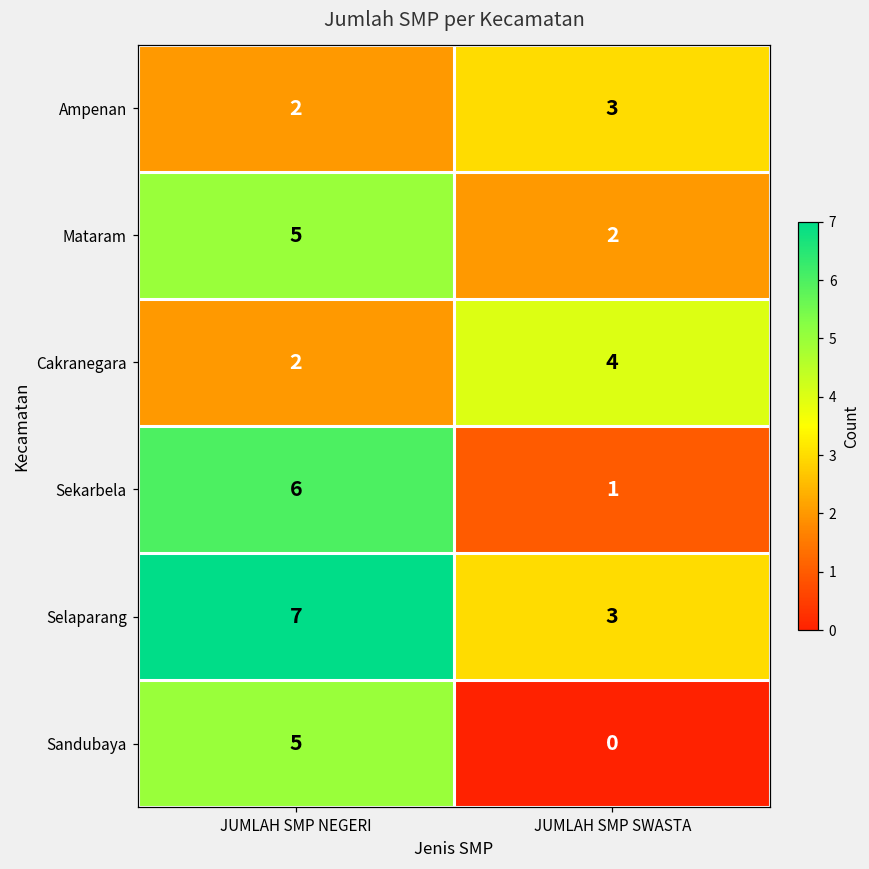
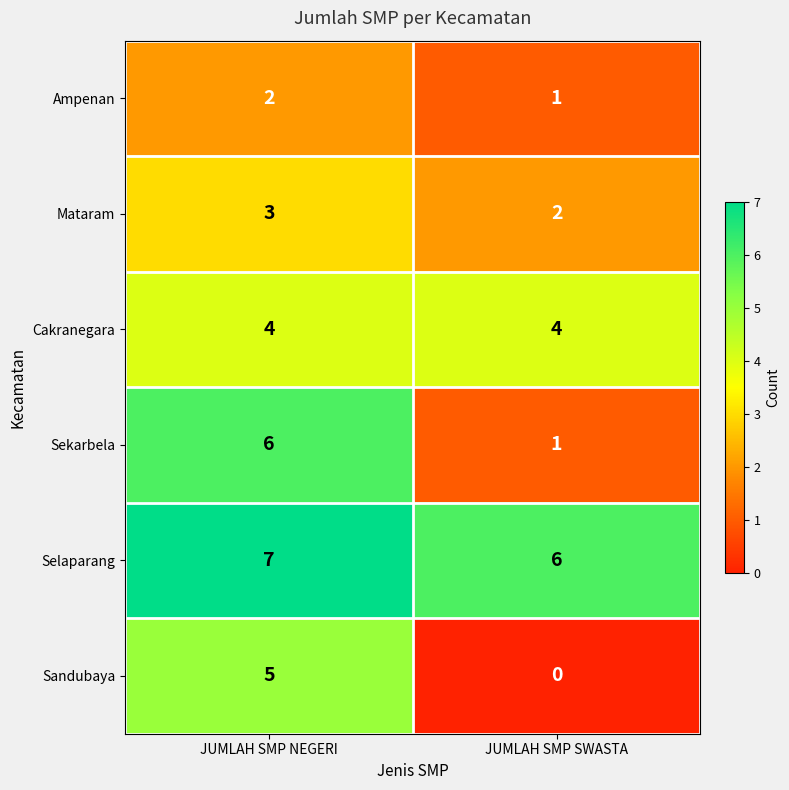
Ampenan, JUMLAH SMP SWASTA: 3 -> 1
Mataram, JUMLAH SMP NEGERI: 5 -> 3
Cakranegara, JUMLAH SMP NEGERI: 2 -> 4
Selaparang, JUMLAH SMP SWASTA: 3 -> 6
